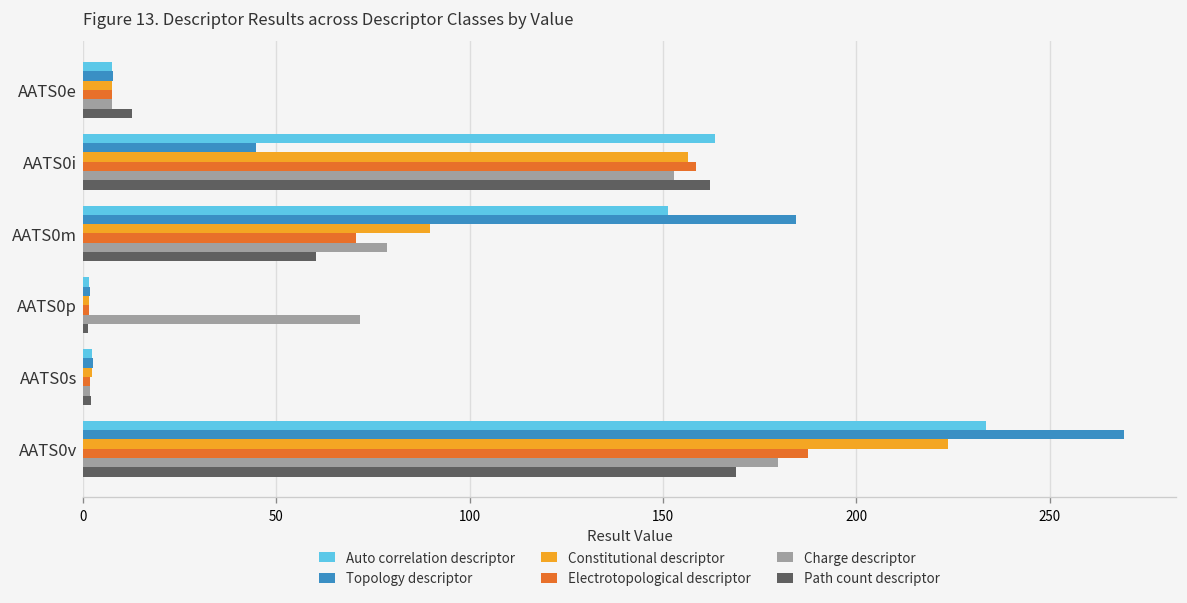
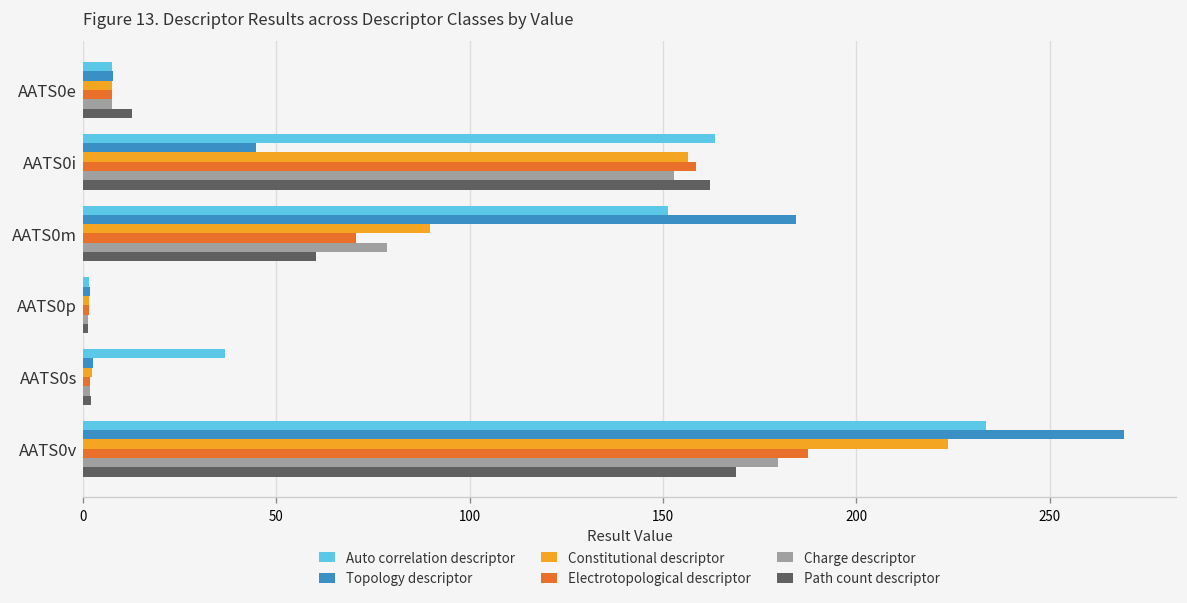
Charge descriptor, AATS0p: 72 -> 1
Auto correlation descriptor, AATS0s: 2 -> 37
